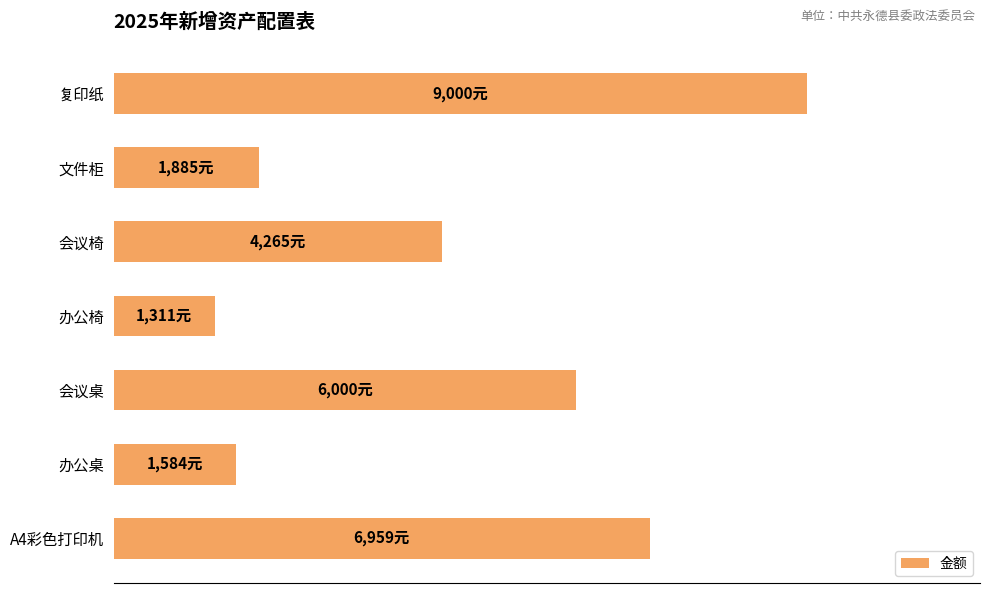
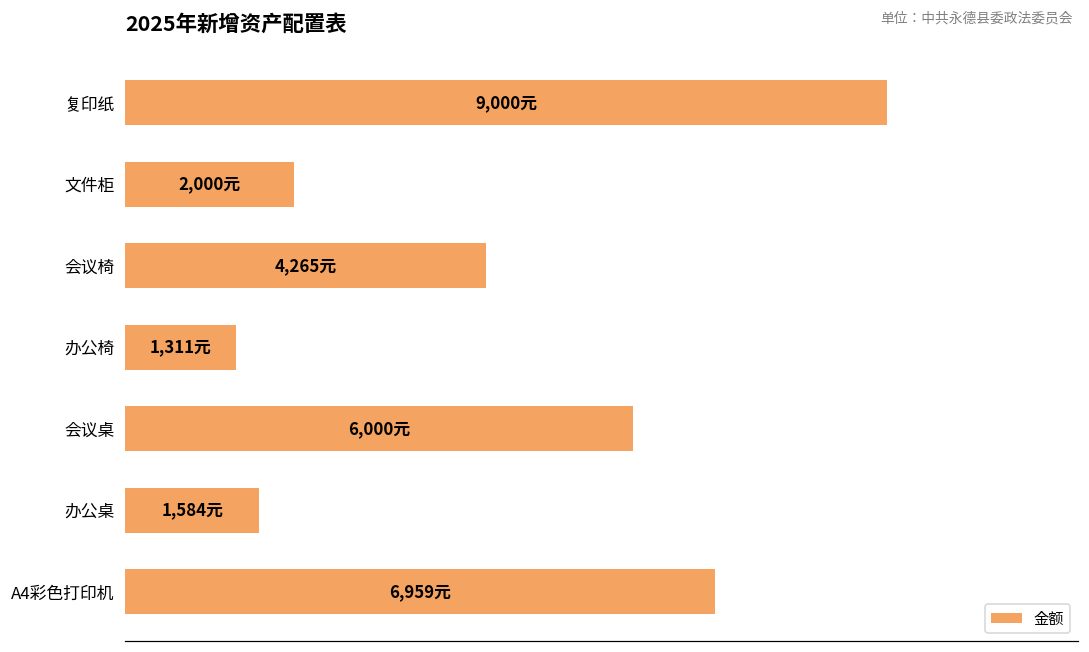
文件柜: 1,885元 -> 2,000元
